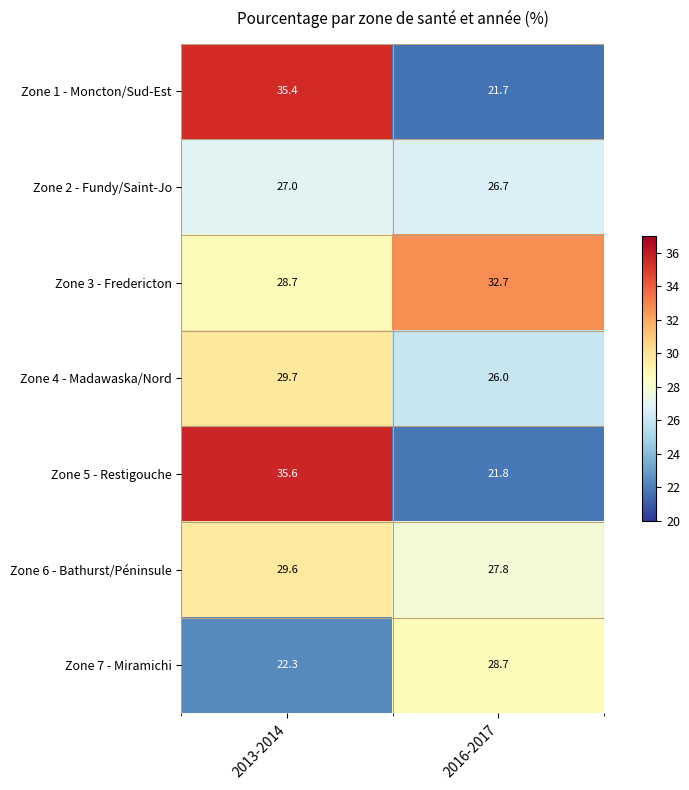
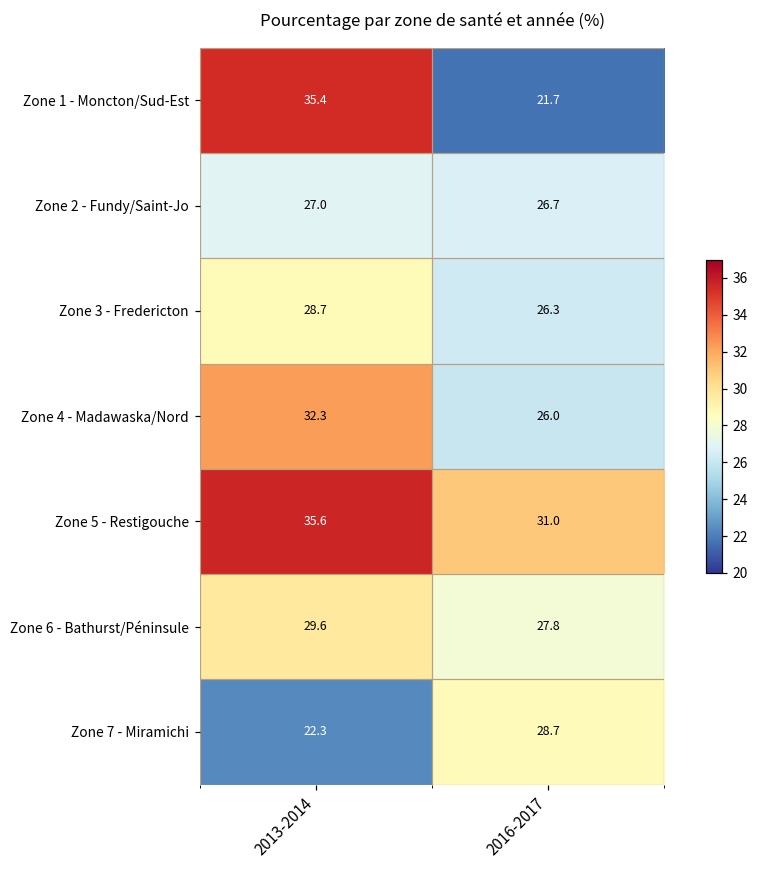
Zone 3 - Fredericton, 2016-2017: 32.7 -> 26.3
Zone 4 - Madawaska/Nord, 2013-2014: 29.7 -> 32.3
Zone 5 - Restigouche, 2016-2017: 21.8 -> 31.0
